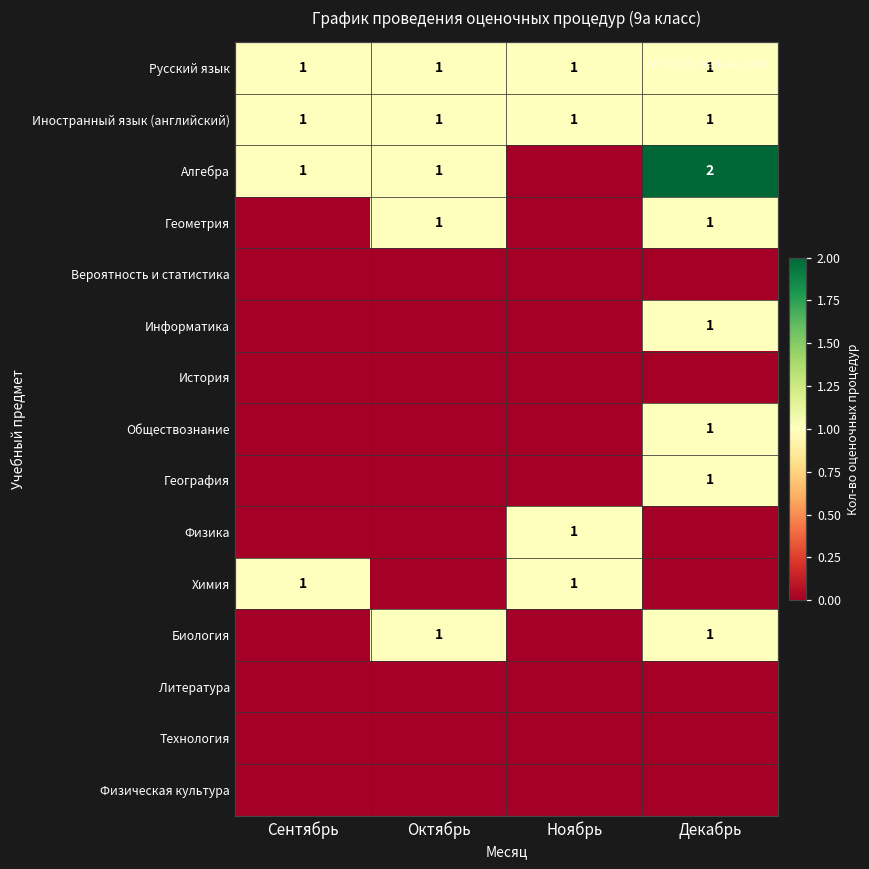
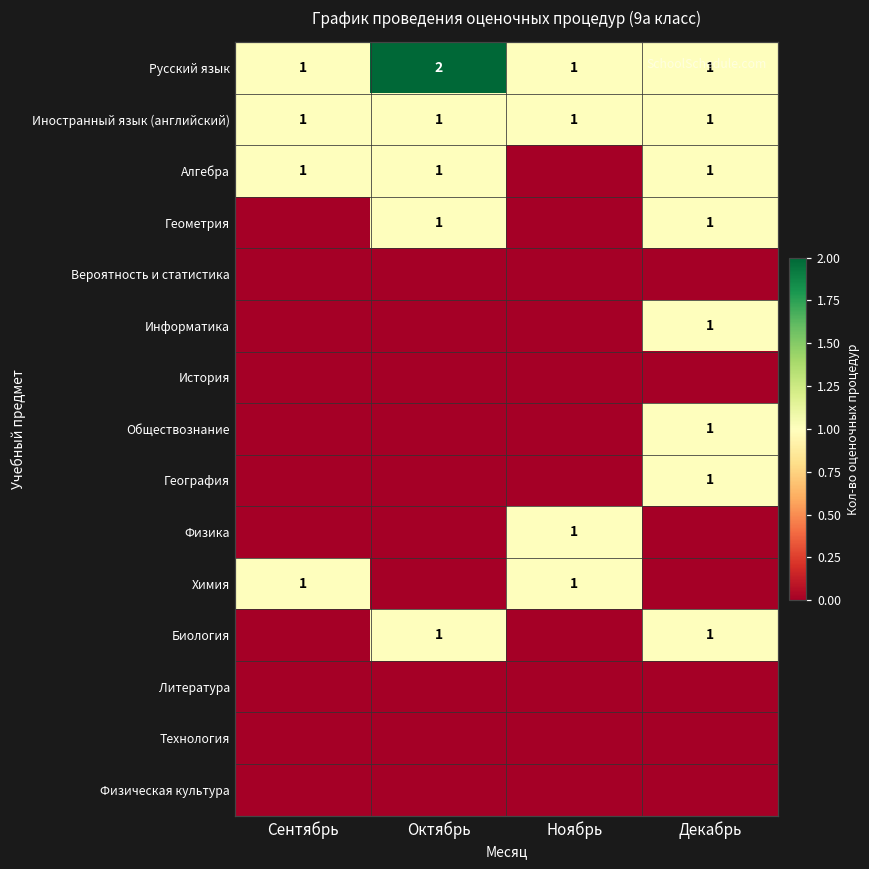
Русский язык, Октябрь: 1 -> 2
Алгебра, Декабрь: 2 -> 1
